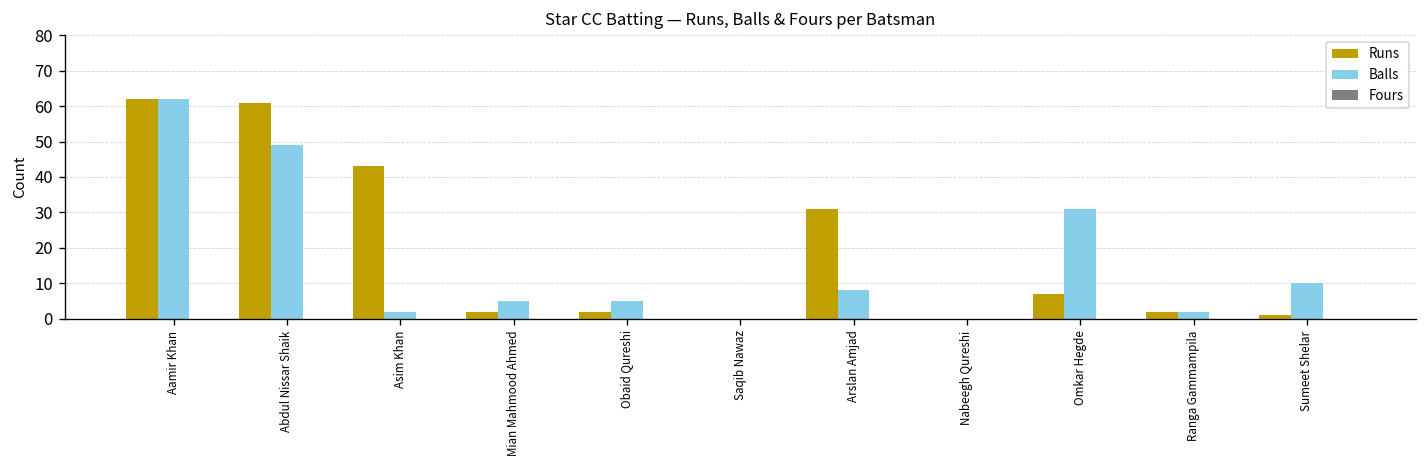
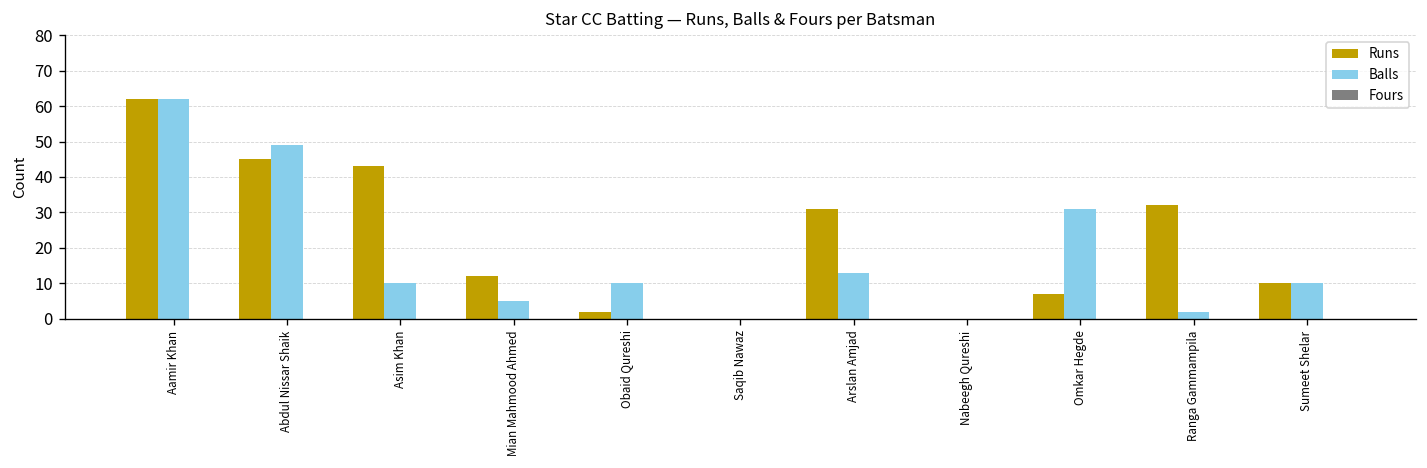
Runs, Abdul Nissar Shaik: 61 -> 45
Balls, Asim Khan: 2 -> 10
Runs, Mian Mahmood Ahmed: 2 -> 12
Balls, Obaid Qureshi: 5 -> 10
Balls, Arslan Amjad: 8 -> 13
Runs, Ranga Gammampila: 2 -> 32
Runs, Sumeet Shelar: 1 -> 10
